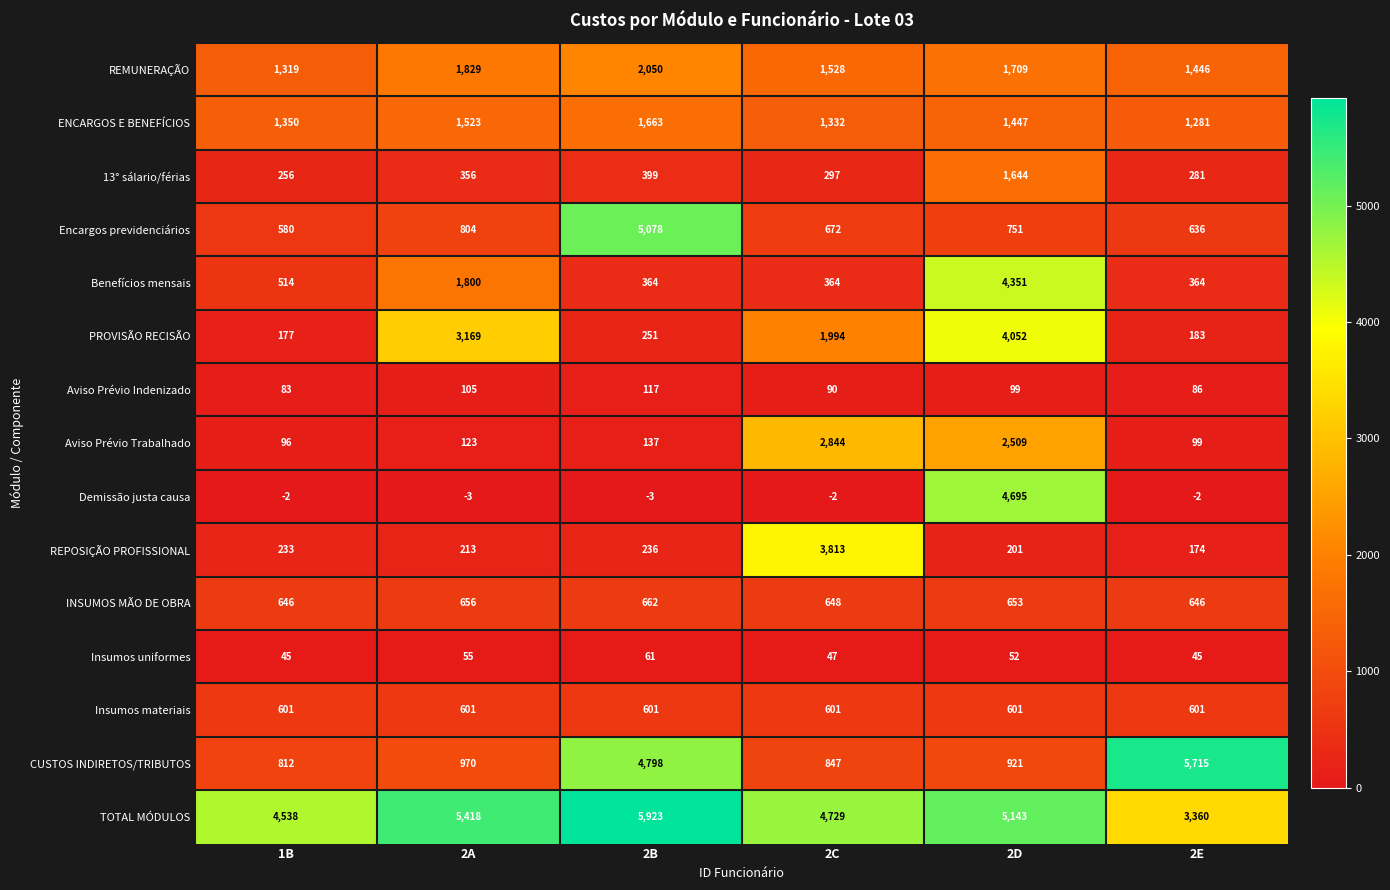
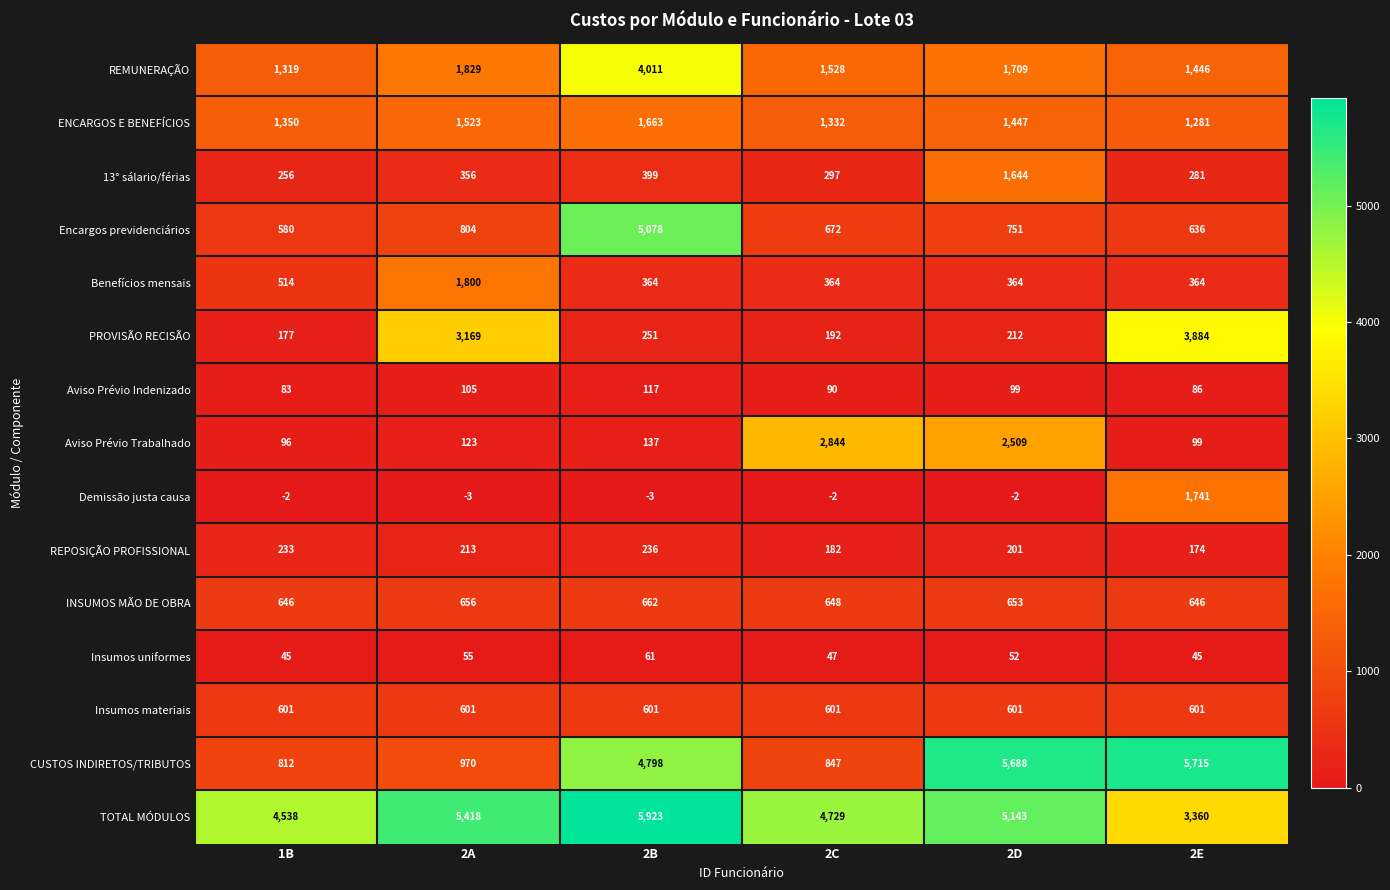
REMUNERAÇÃO, 2B: 2,050 -> 4,011
Benefícios mensais, 2D: 4,351 -> 364
PROVISÃO RECISÃO, 2C: 1,994 -> 192
PROVISÃO RECISÃO, 2D: 4,052 -> 212
PROVISÃO RECISÃO, 2E: 183 -> 3,884
Demissão justa causa, 2D: 4,695 -> -2
Demissão justa causa, 2E: -2 -> 1,741
REPOSIÇÃO PROFISSIONAL, 2C: 3,813 -> 182
CUSTOS INDIRETOS/TRIBUTOS, 2D: 921 -> 5,688
